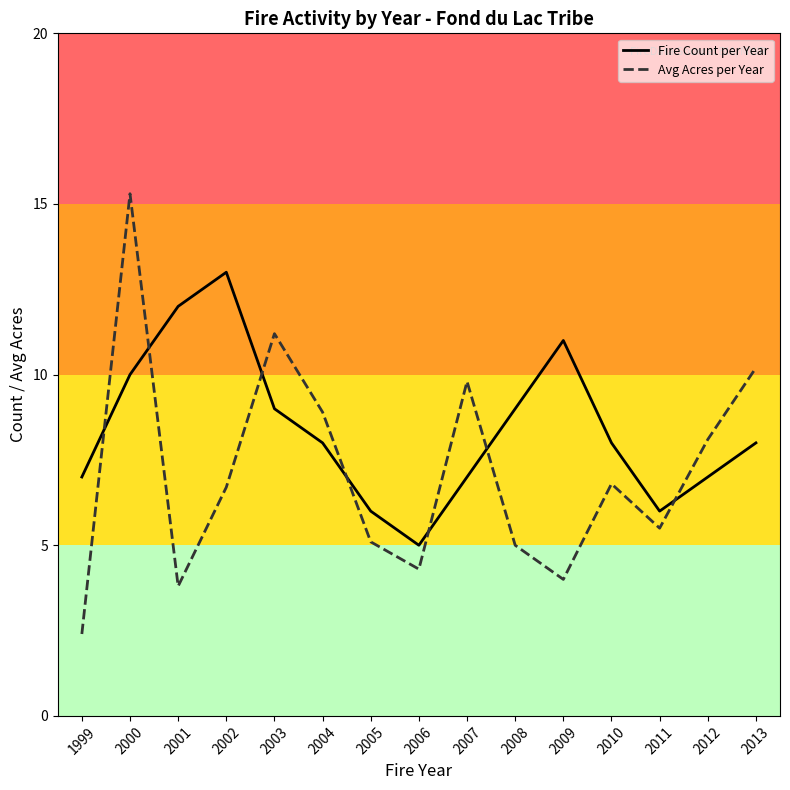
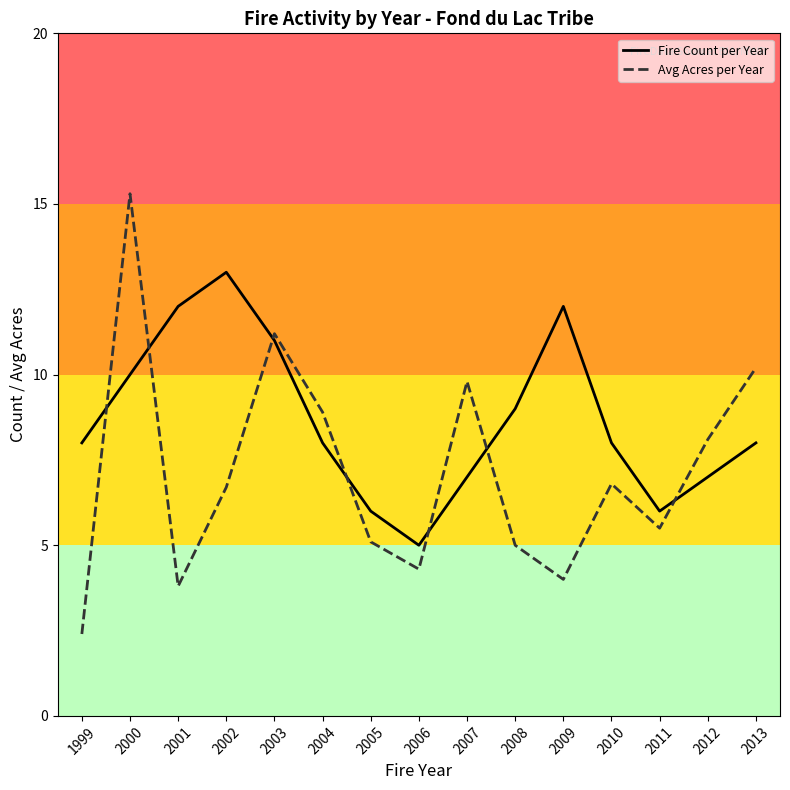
Fire Count per Year, 1999: 7 -> 8
Fire Count per Year, 2003: 9 -> 11
Fire Count per Year, 2009: 11 -> 12
